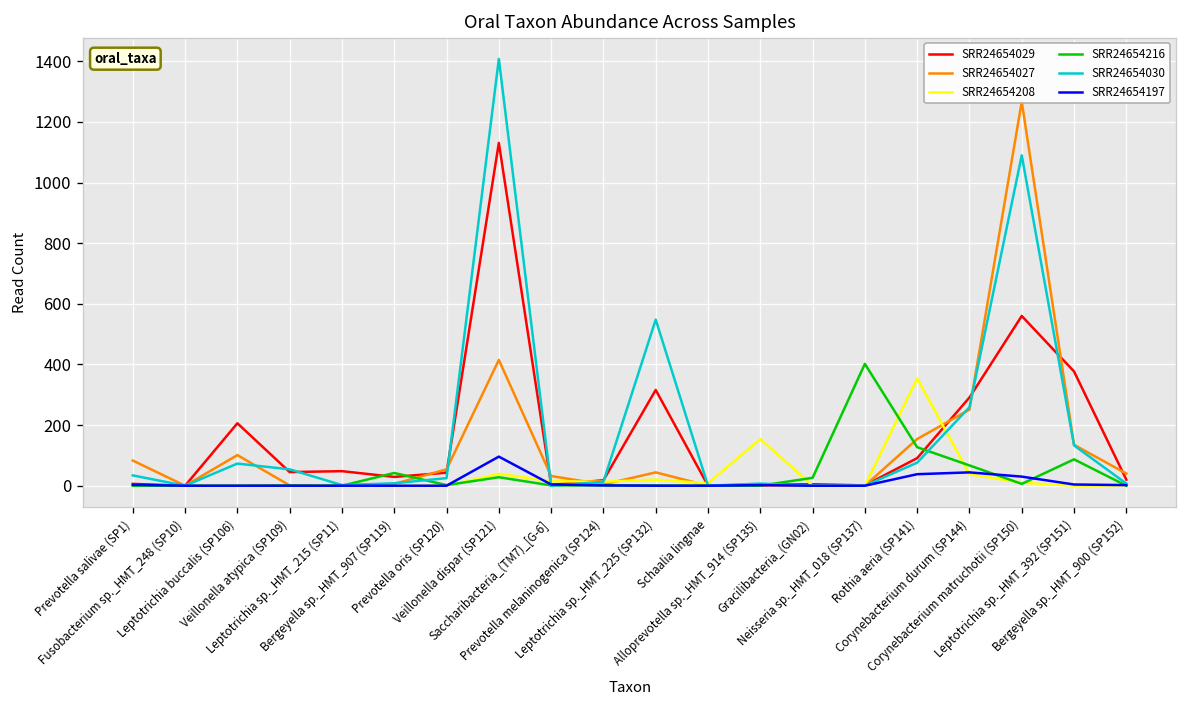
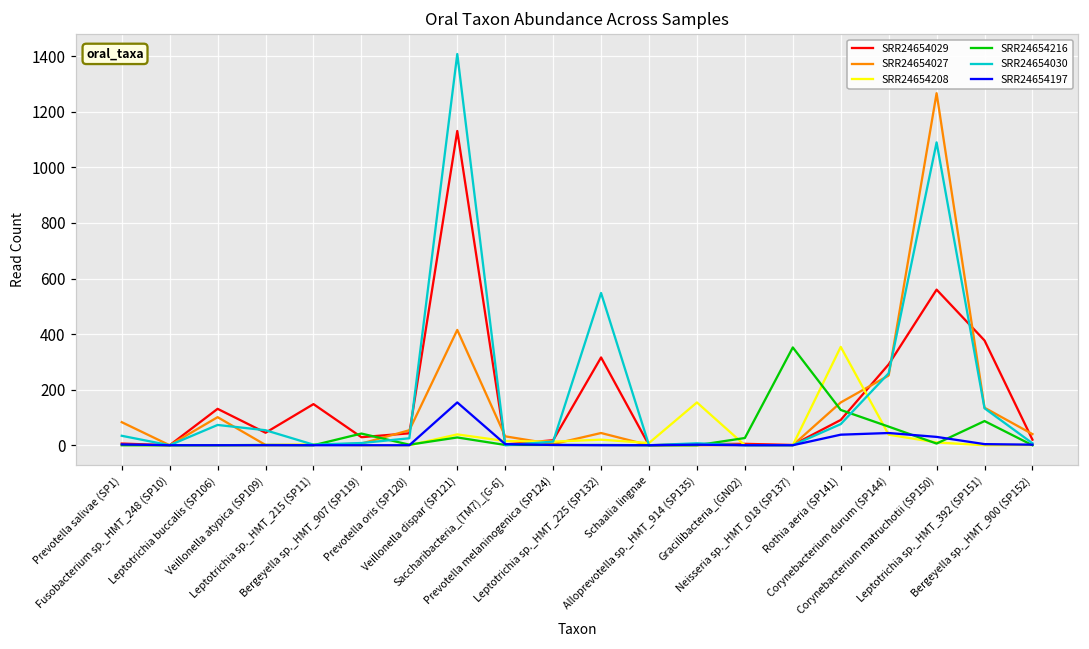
SRR24654029, Leptotrichia buccalis (SP106): 210 -> 130
SRR24654029, Leptotrichia sp._HMT_215 (SP11): 50 -> 150
SRR24654197, Veillonella dispar (SP121): 100 -> 150
SRR24654216, Neisseria sp._HMT_018 (SP137): 400 -> 350
